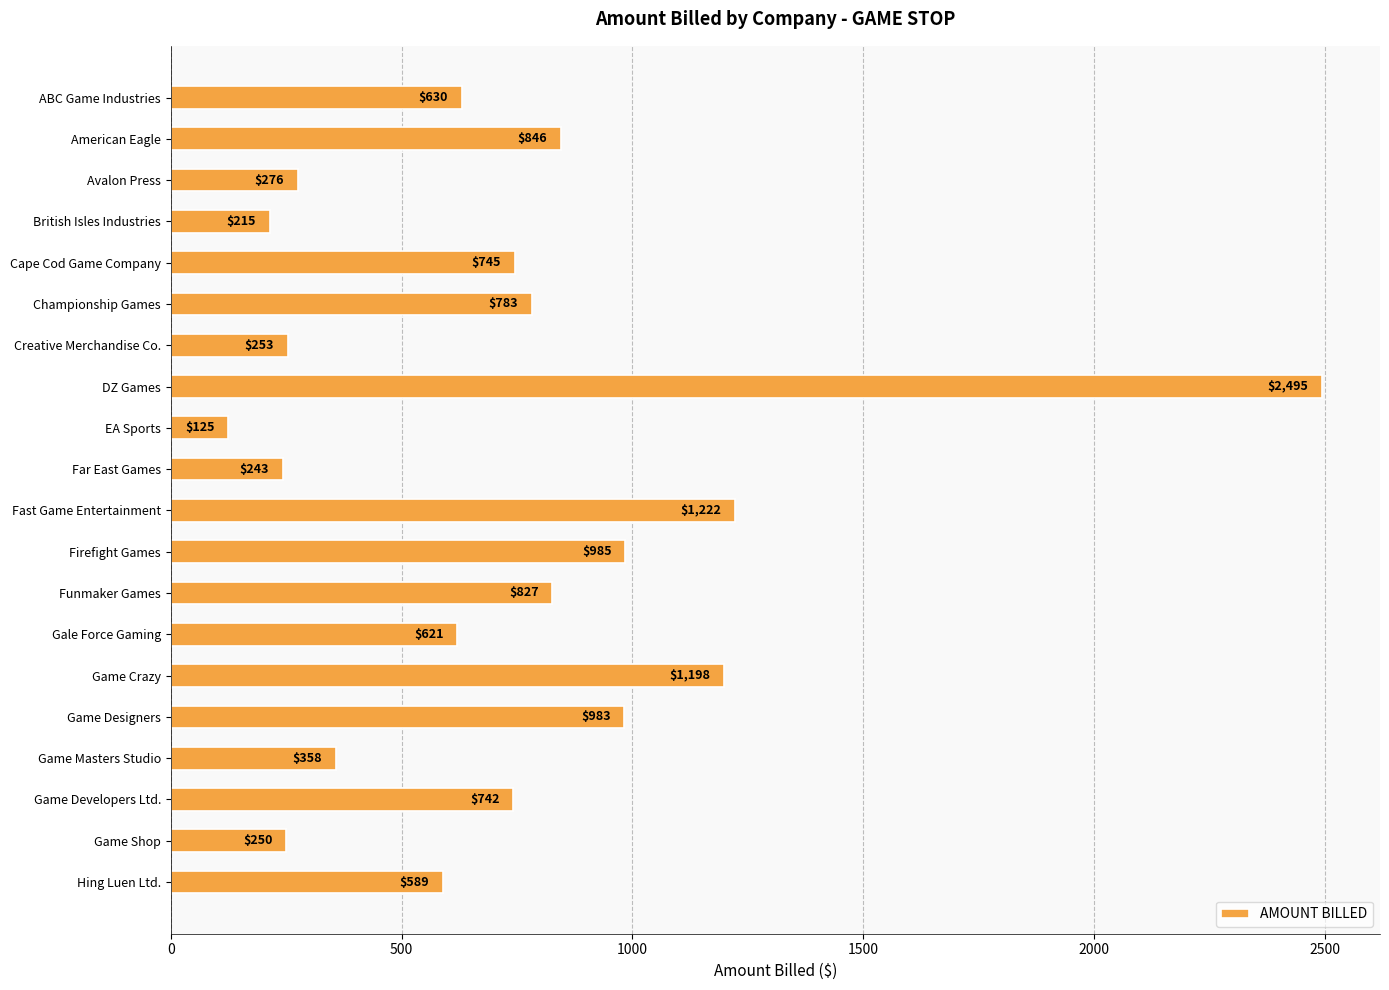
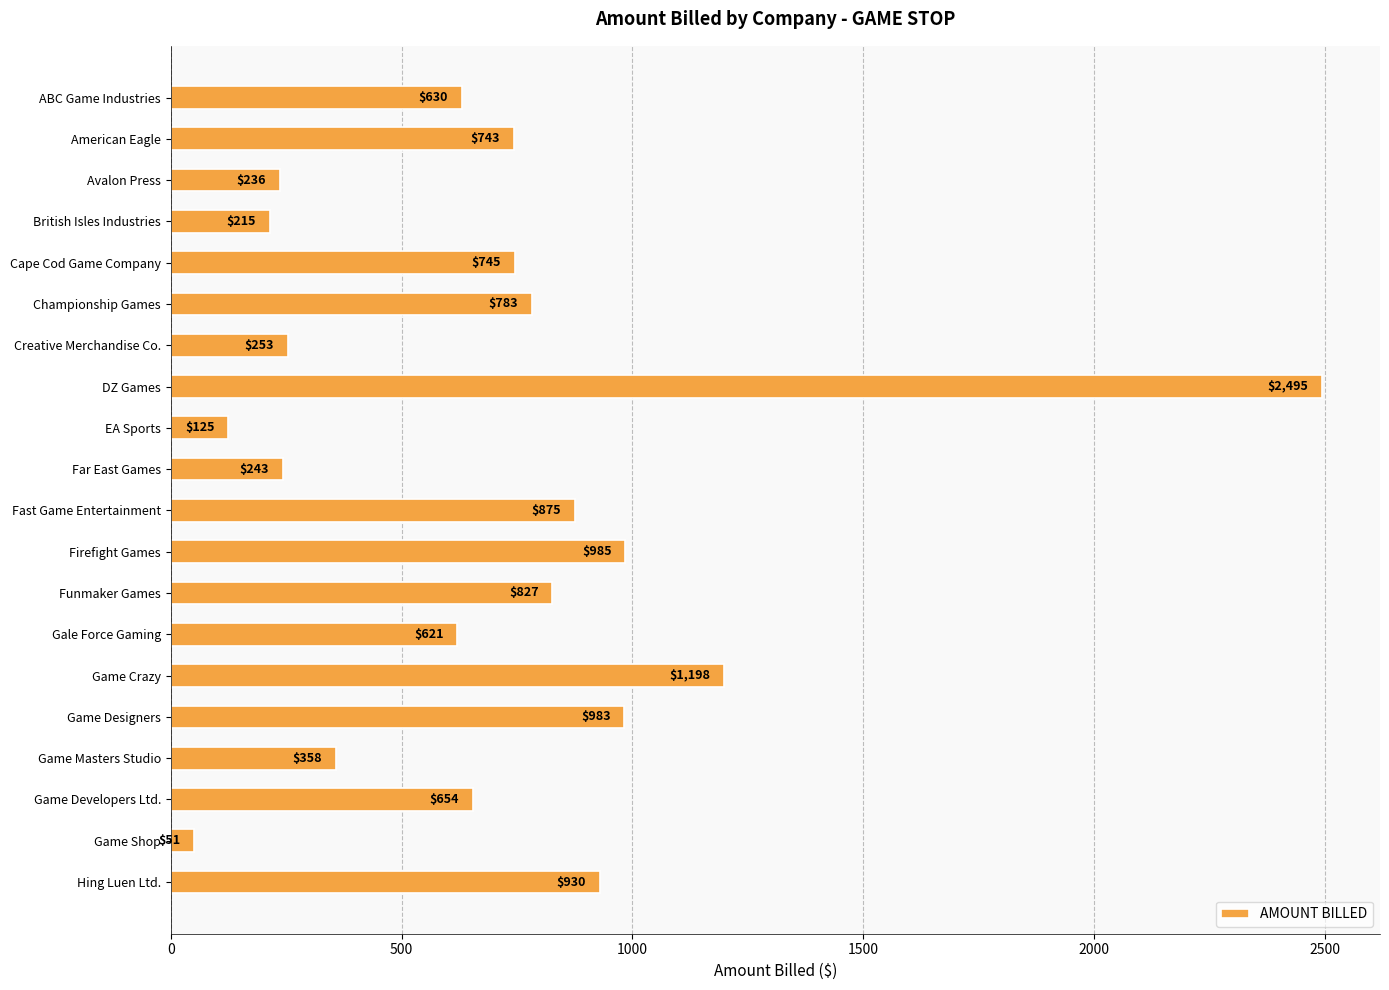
American Eagle: $846 -> $743
Avalon Press: $276 -> $236
Fast Game Entertainment: $1,222 -> $875
Game Developers Ltd.: $742 -> $654
Game Shop: $250 -> $51
Hing Luen Ltd.: $589 -> $930
